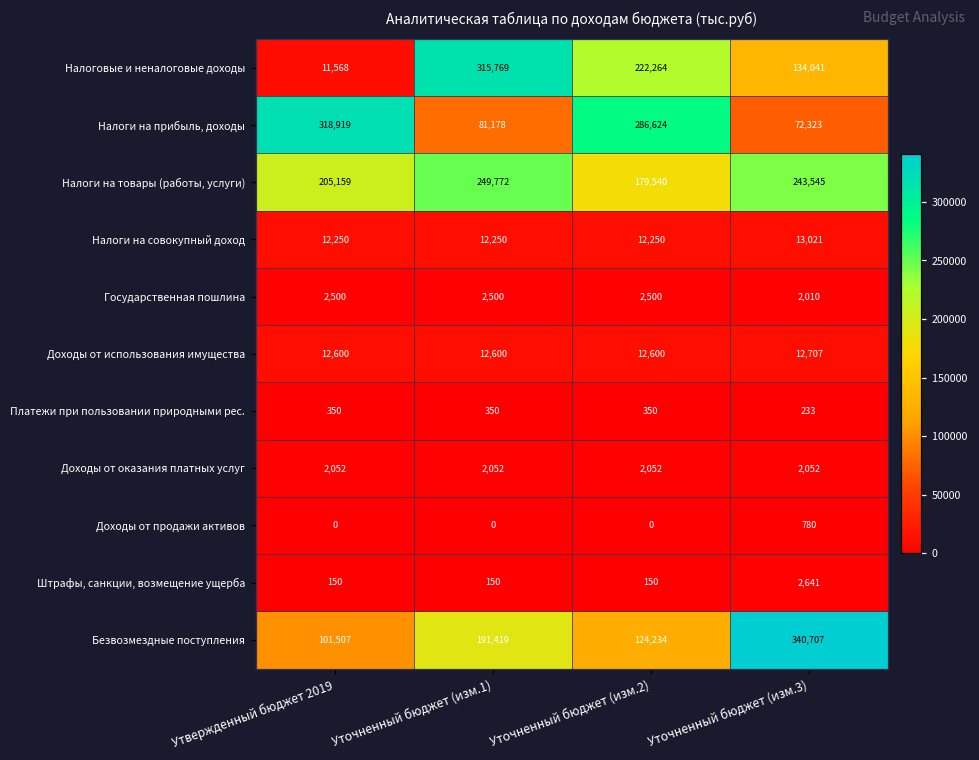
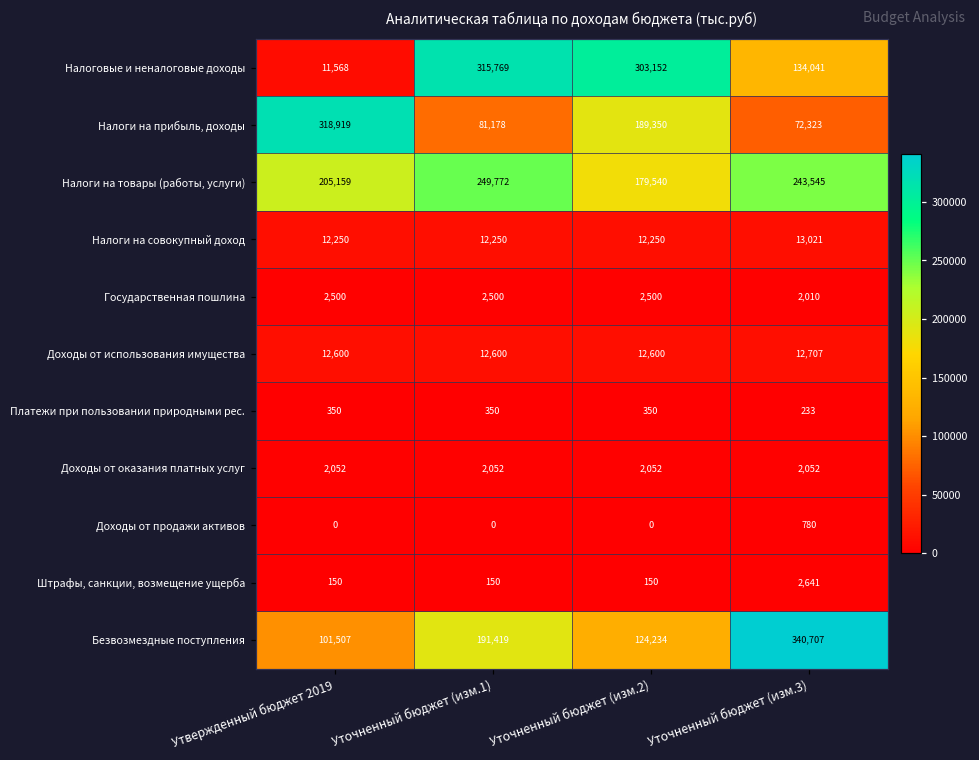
Налоговые и неналоговые доходы, Уточненный бюджет (изм.2): 222,264 -> 303,152
Налоги на прибыль, доходы, Уточненный бюджет (изм.2): 286,624 -> 189,350
